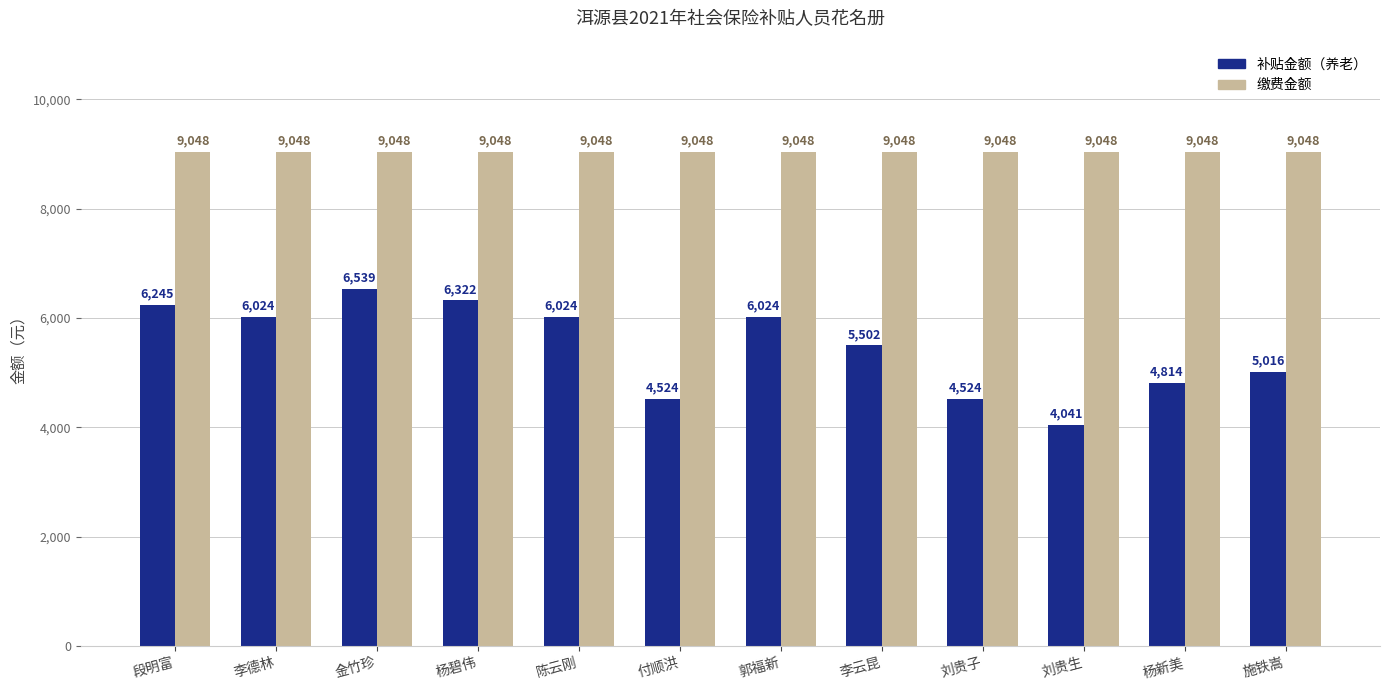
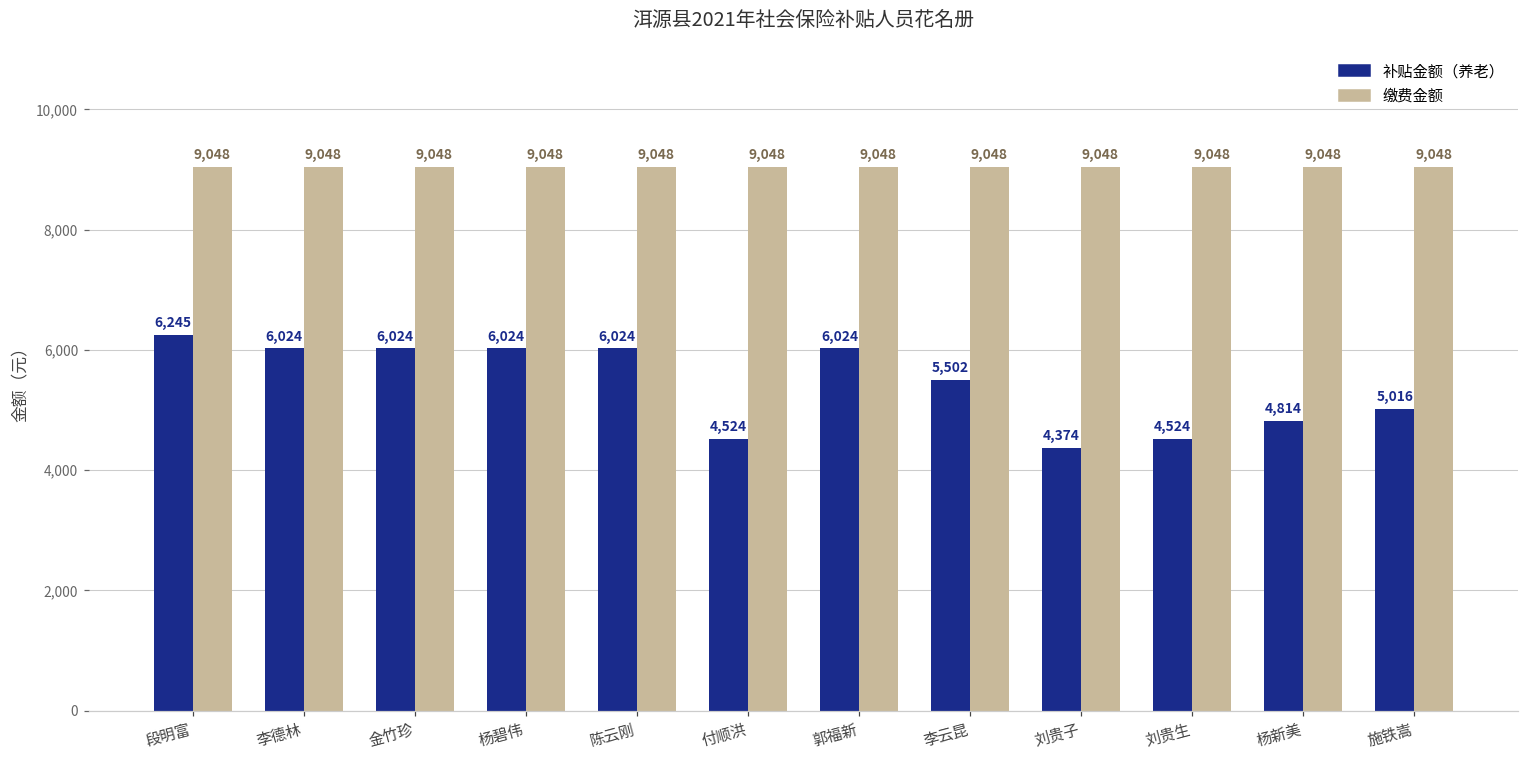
补贴金额（养老）, 金竹珍: 6,539 -> 6,024
补贴金额（养老）, 杨碧伟: 6,322 -> 6,024
补贴金额（养老）, 刘贵子: 4,524 -> 4,374
补贴金额（养老）, 刘贵生: 4,041 -> 4,524
